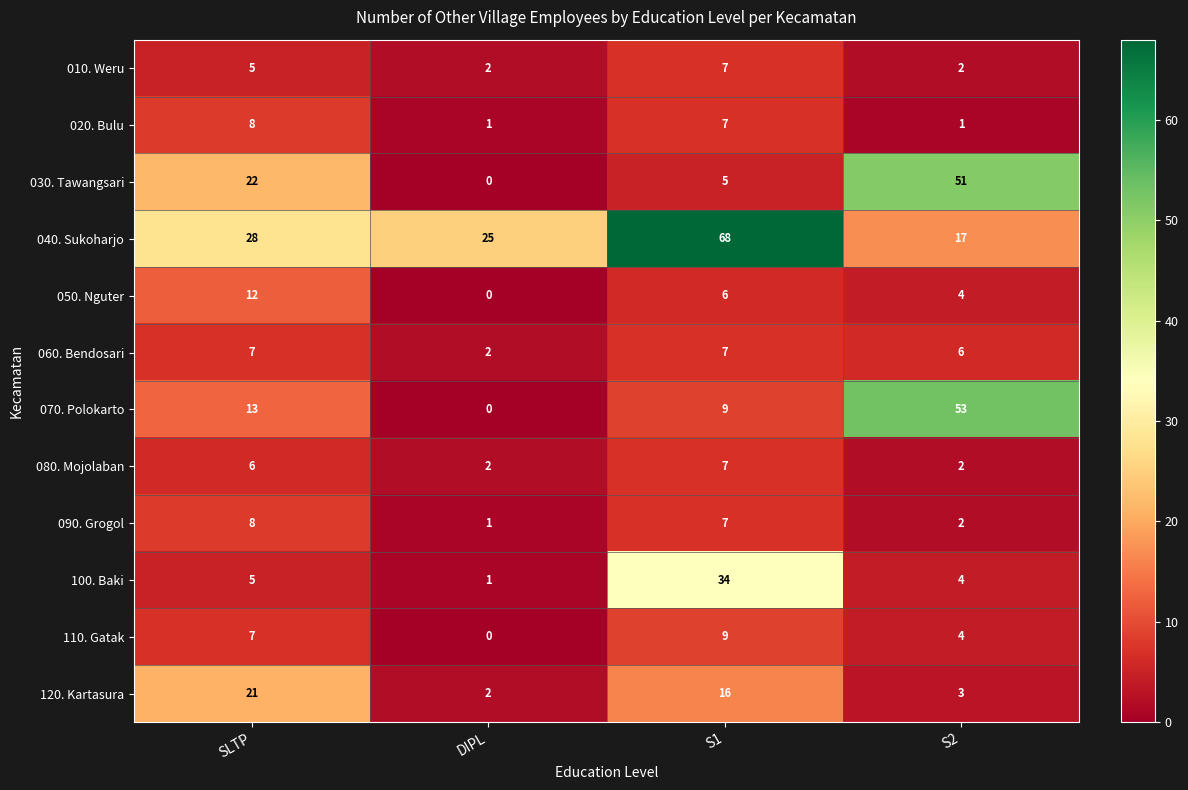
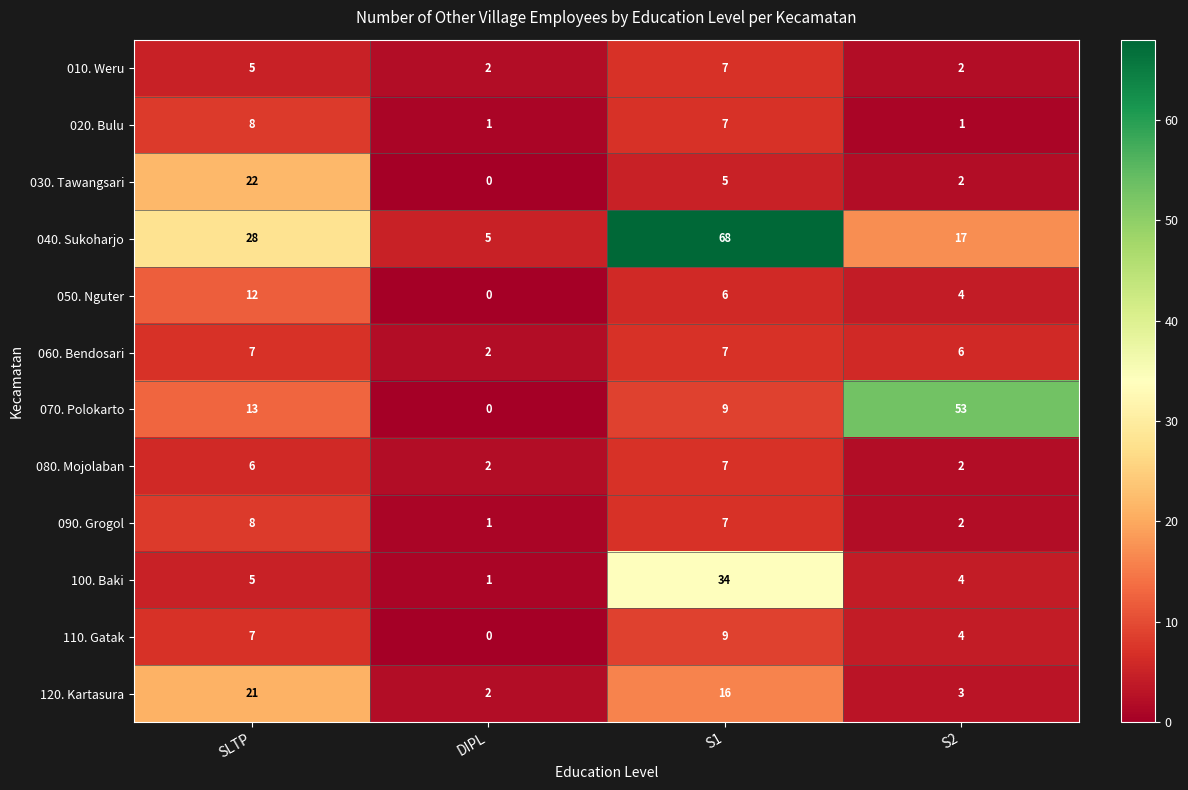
030. Tawangsari, S2: 51 -> 2
040. Sukoharjo, DIPL: 25 -> 5
